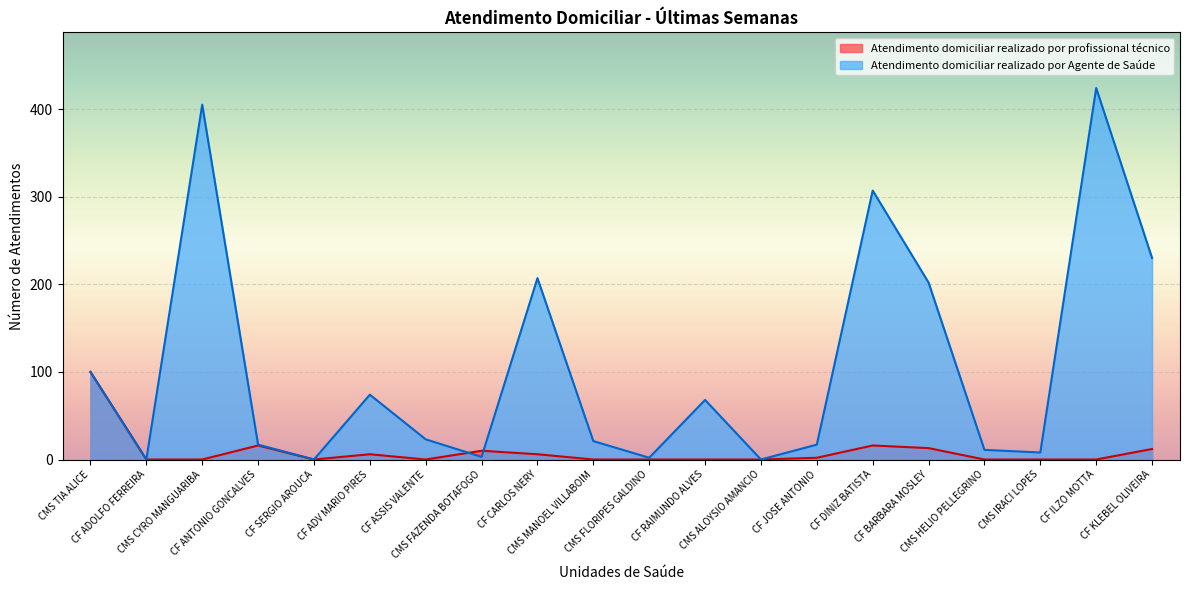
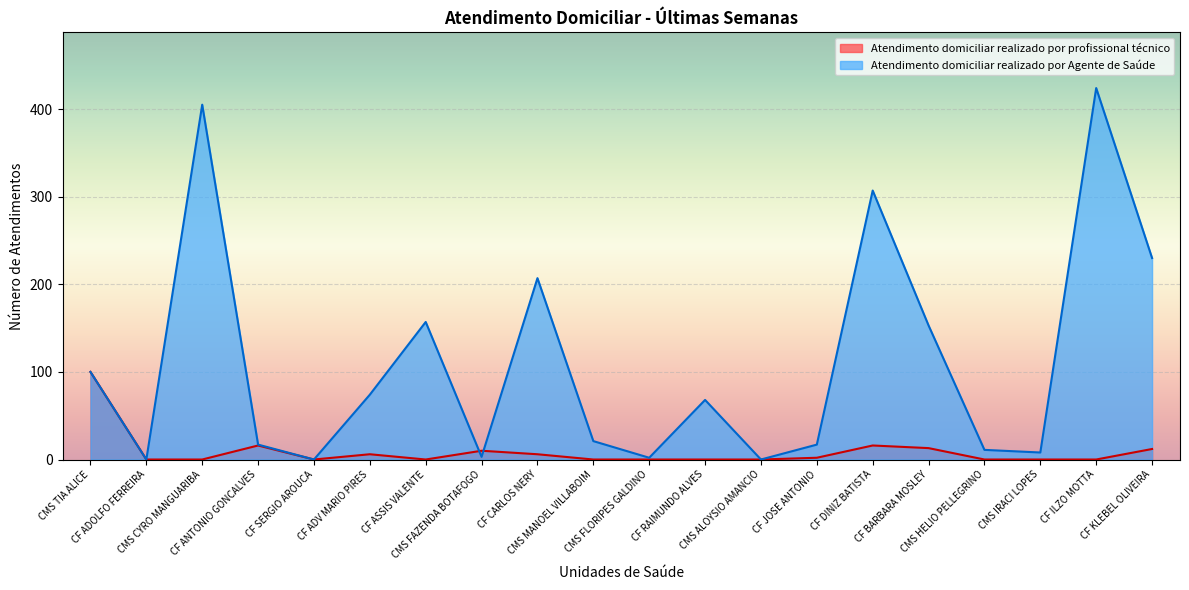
Atendimento domiciliar realizado por Agente de Saúde, CF ASSIS VALENTE: 20 -> 160
Atendimento domiciliar realizado por Agente de Saúde, CF BARBARA MOSLEY: 200 -> 150
